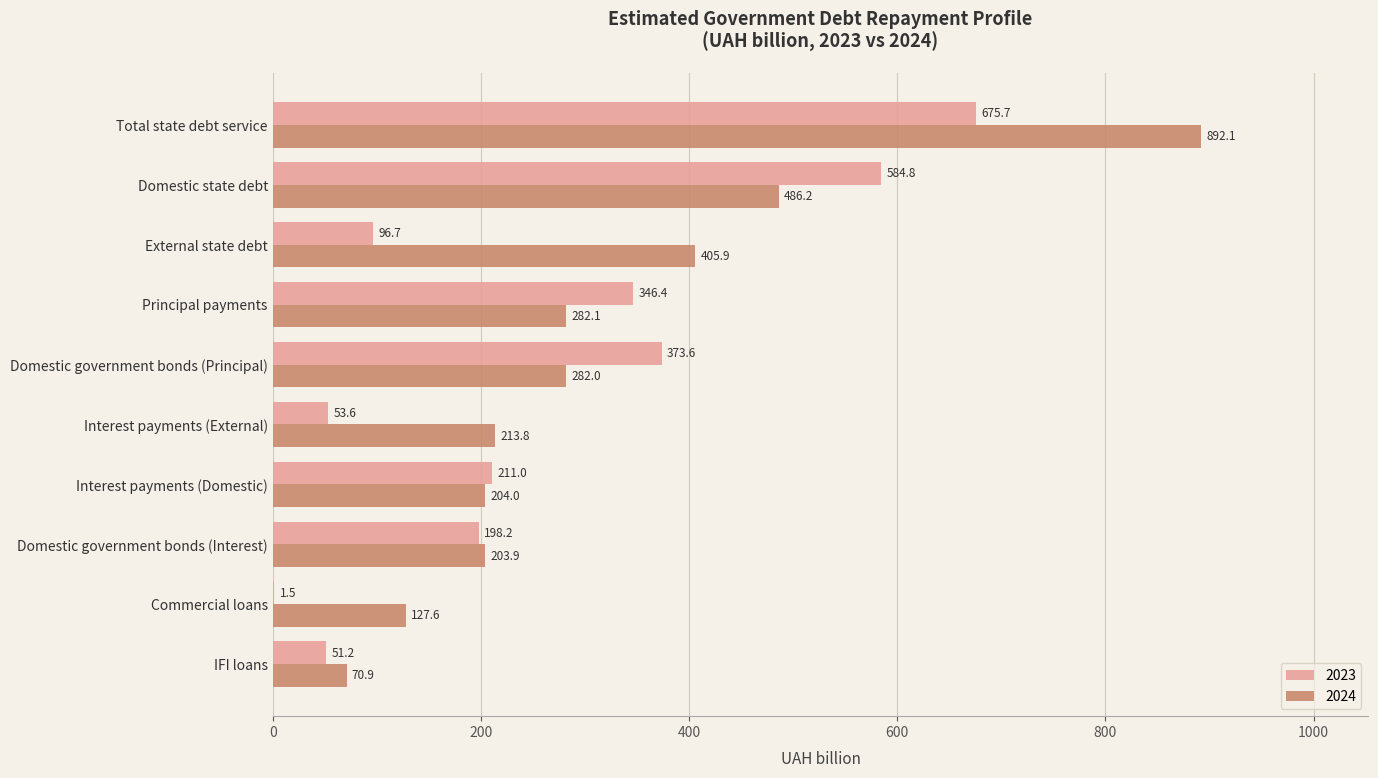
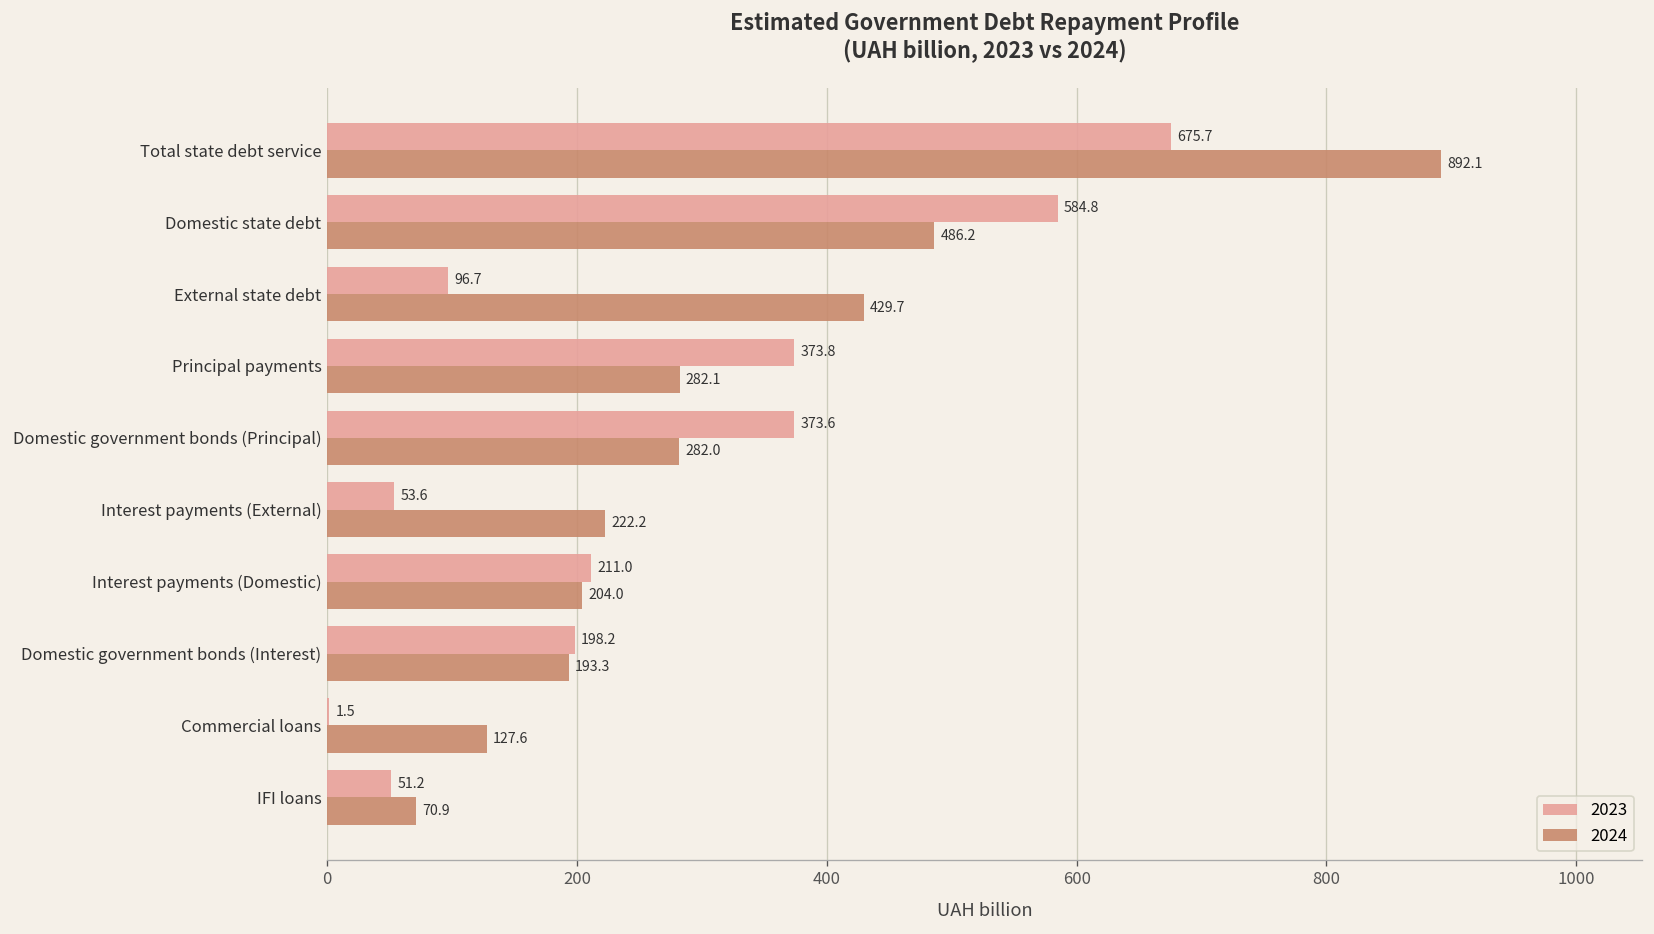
2024, External state debt: 405.9 -> 429.7
2023, Principal payments: 346.4 -> 373.8
2024, Interest payments (External): 213.8 -> 222.2
2024, Domestic government bonds (Interest): 203.9 -> 193.3
